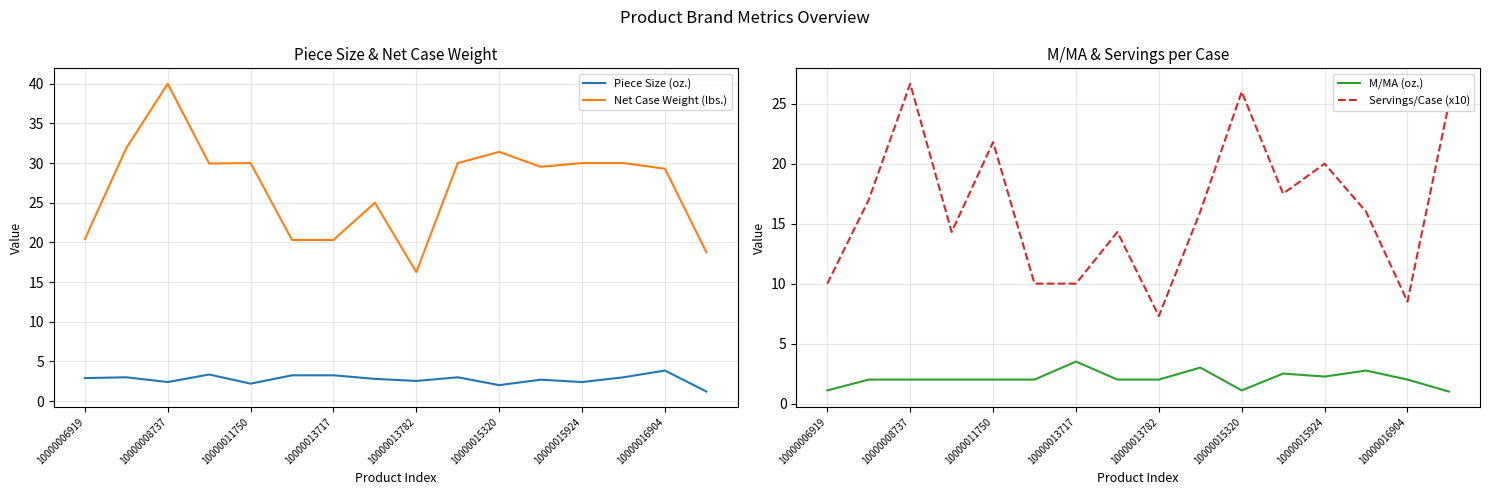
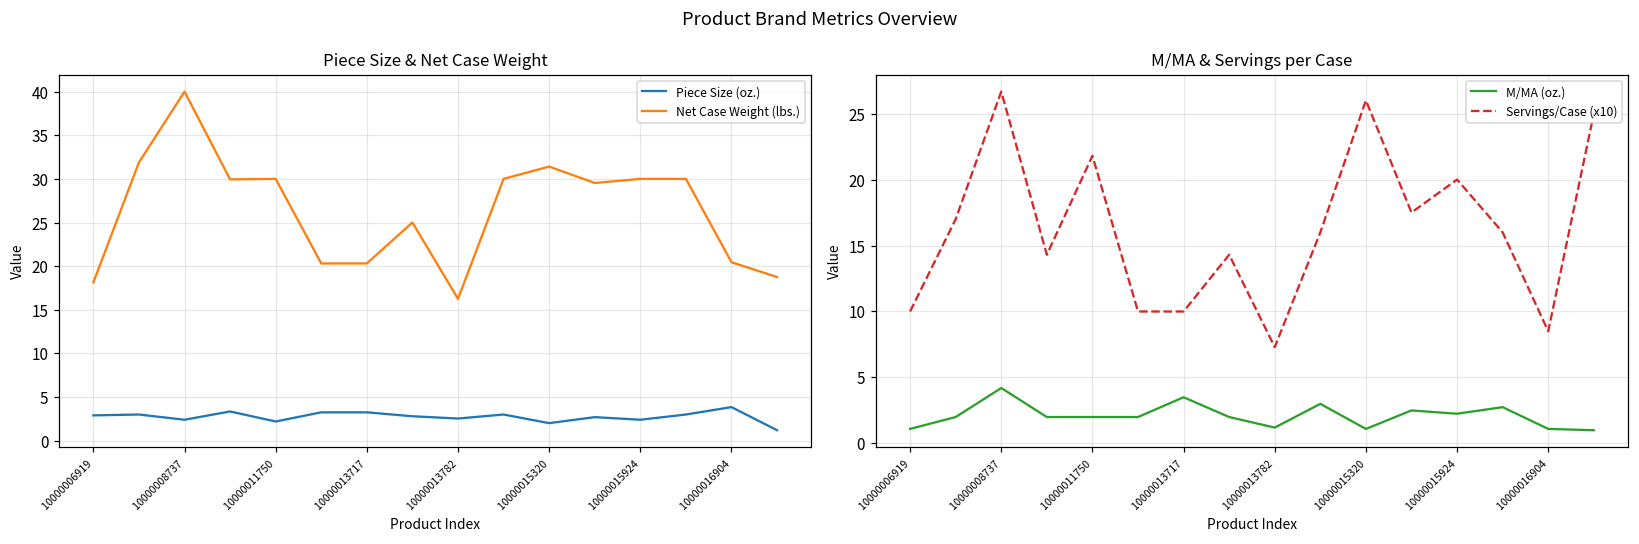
Piece Size & Net Case Weight, Net Case Weight (lbs.), 10000006919: 20 -> 18
Piece Size & Net Case Weight, Net Case Weight (lbs.), 10000016904: 29 -> 20
M/MA & Servings per Case, M/MA (oz.), 10000008737: 2.0 -> 4.2
M/MA & Servings per Case, M/MA (oz.), 10000013782: 2.0 -> 1.2
M/MA & Servings per Case, M/MA (oz.), 10000016904: 2.0 -> 1.1
